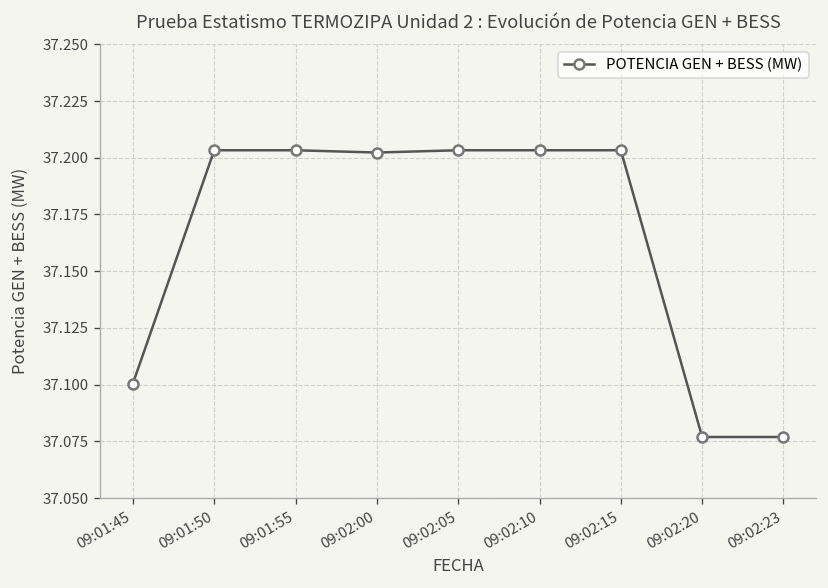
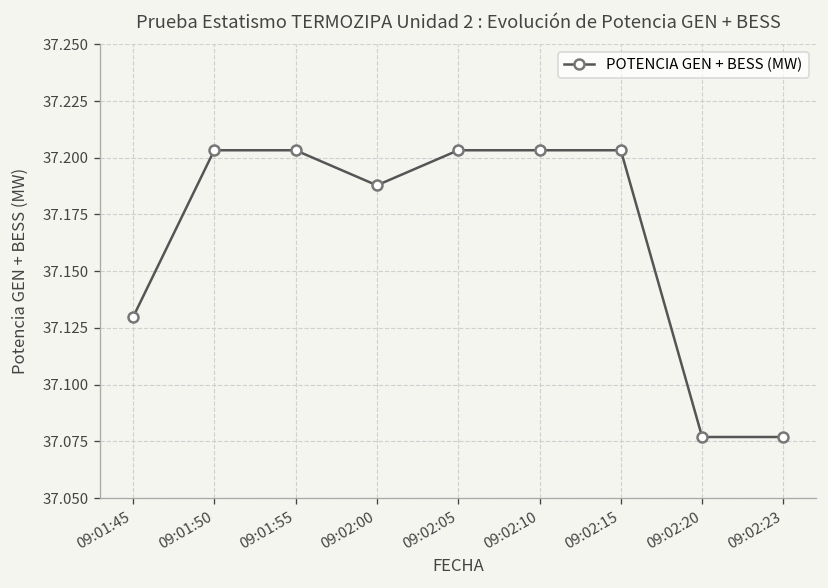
09:01:45: 37.101 -> 37.130
09:02:00: 37.202 -> 37.188
